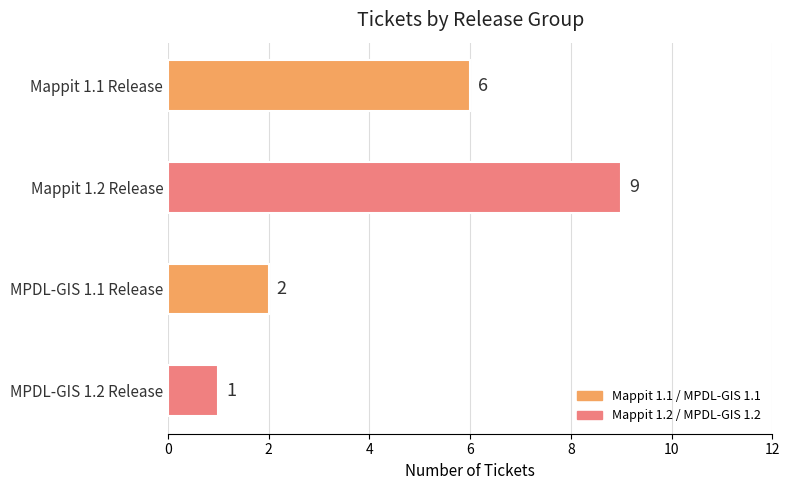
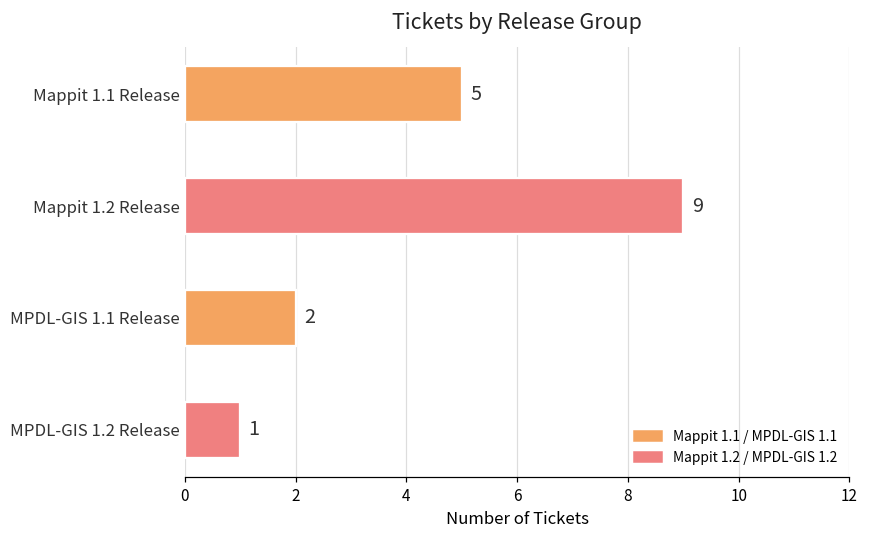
Mappit 1.1 Release: 6 -> 5
